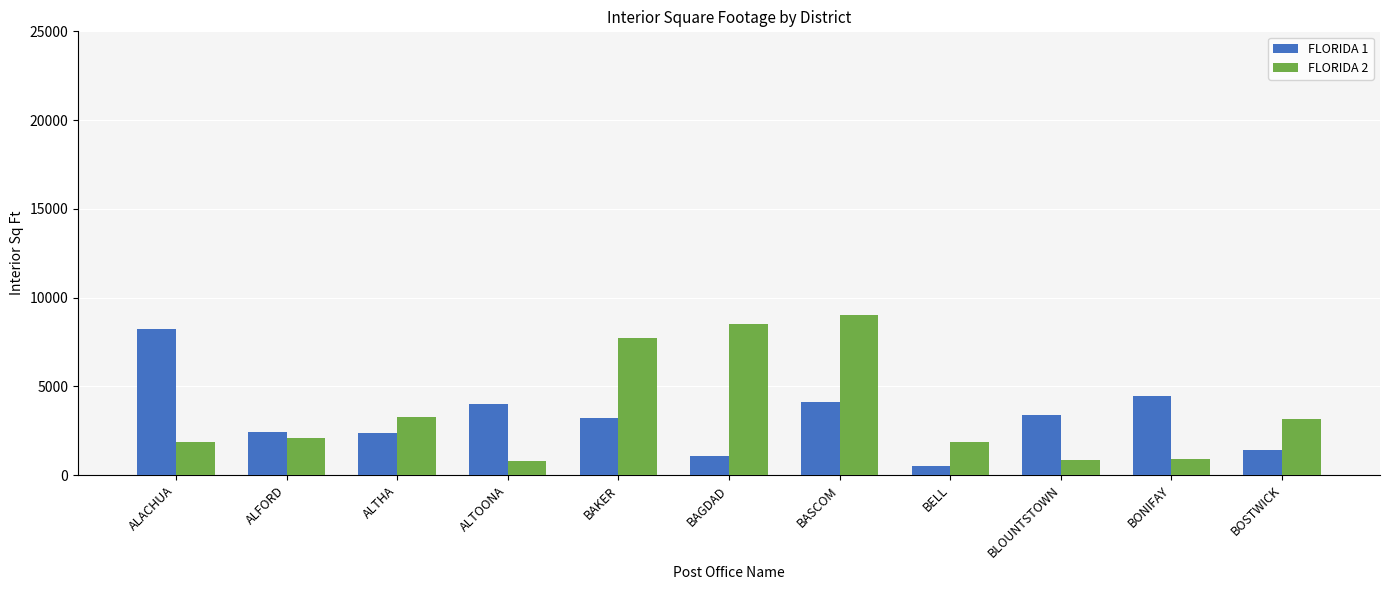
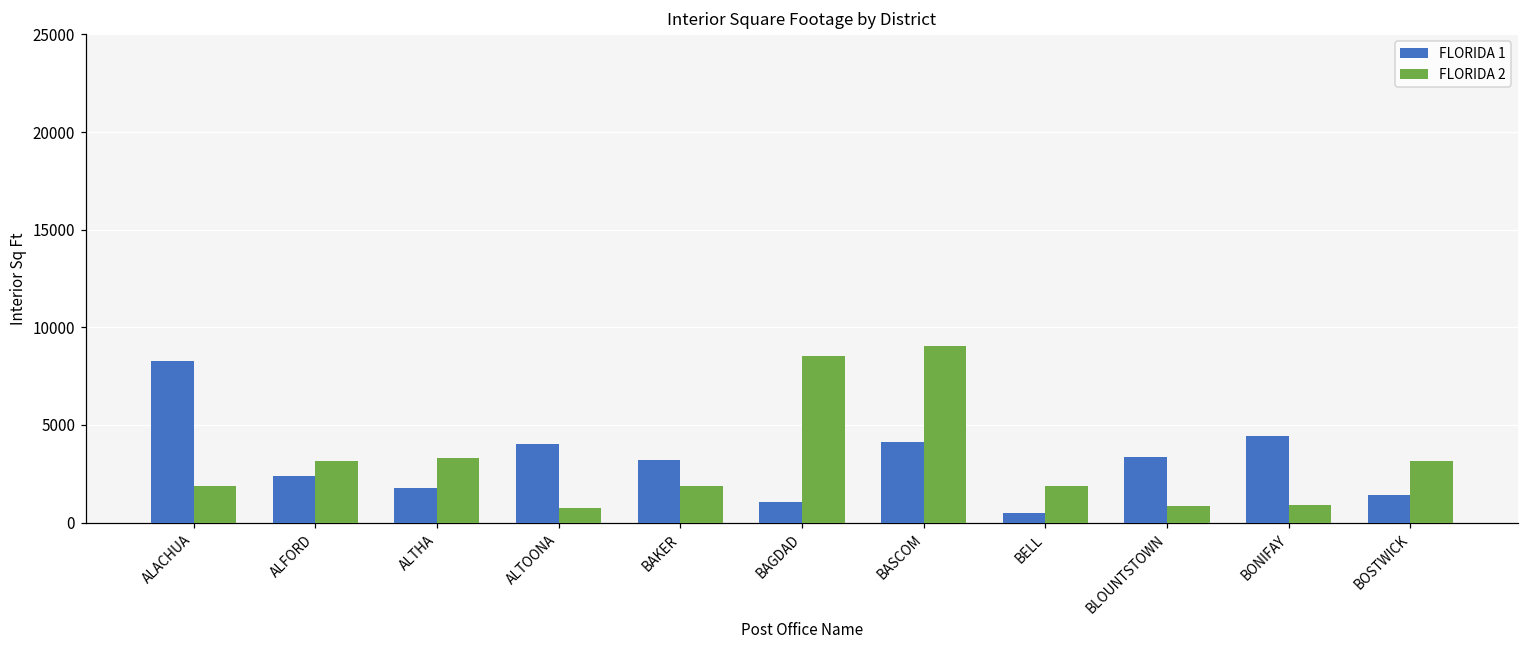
FLORIDA 2, ALFORD: 2100 -> 3100
FLORIDA 1, ALTHA: 2300 -> 1800
FLORIDA 2, BAKER: 7700 -> 1900
